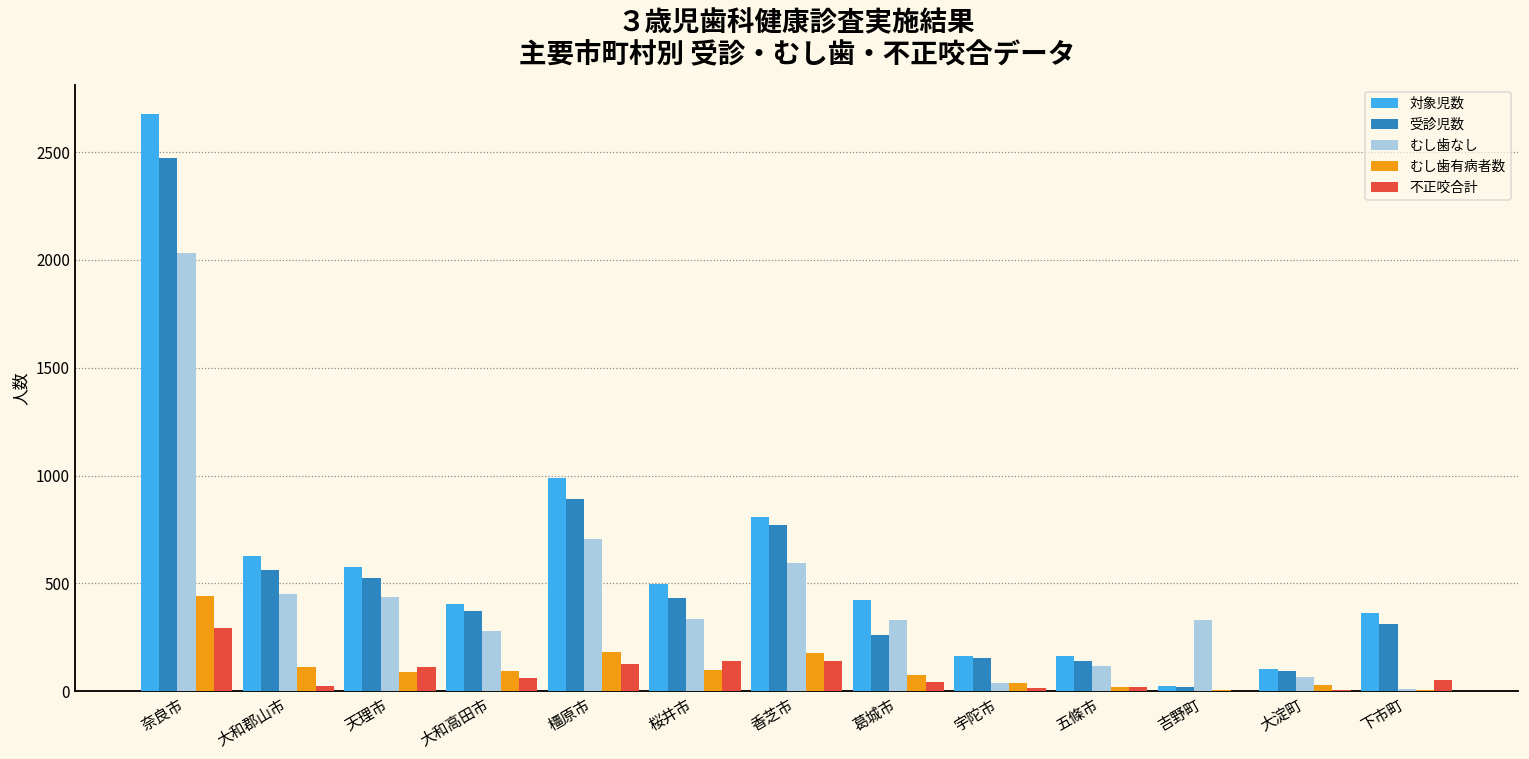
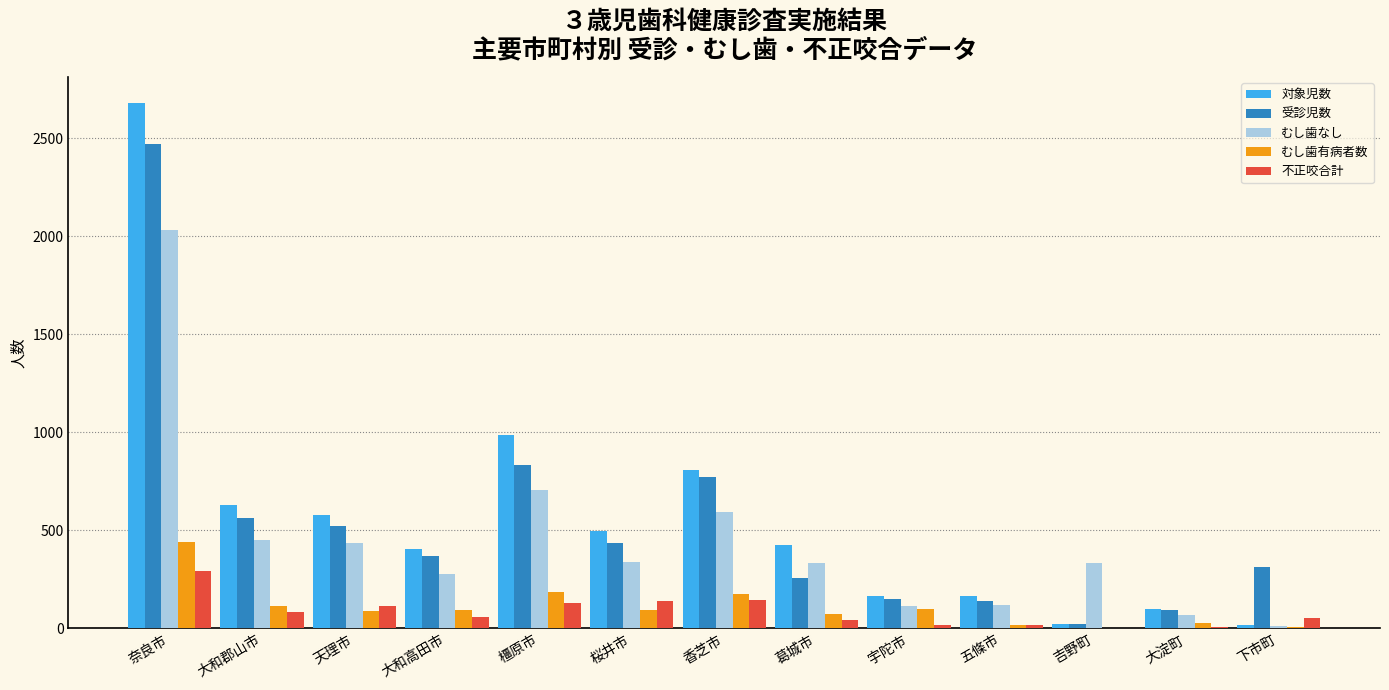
不正咬合計, 大和郡山市: 20 -> 80
受診児数, 橿原市: 890 -> 830
むし歯なし, 宇陀市: 40 -> 120
むし歯有病者数, 宇陀市: 40 -> 100
対象児数, 下市町: 360 -> 20
